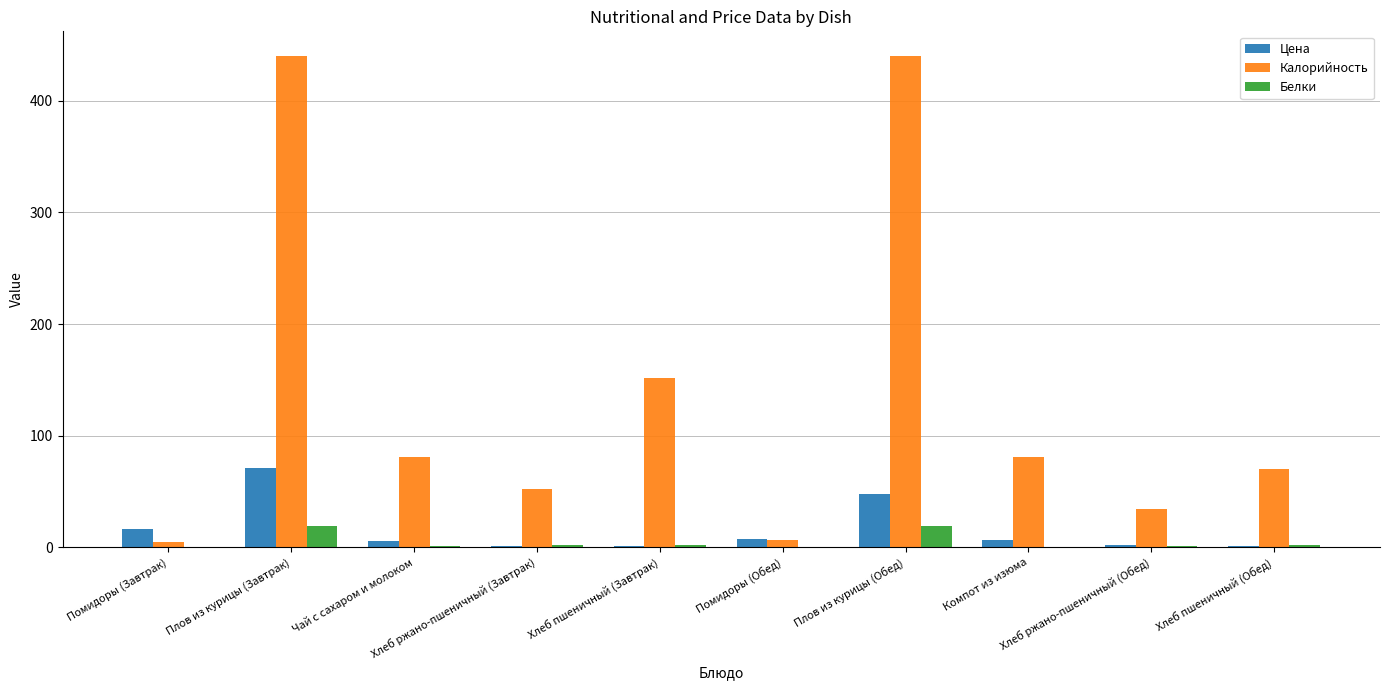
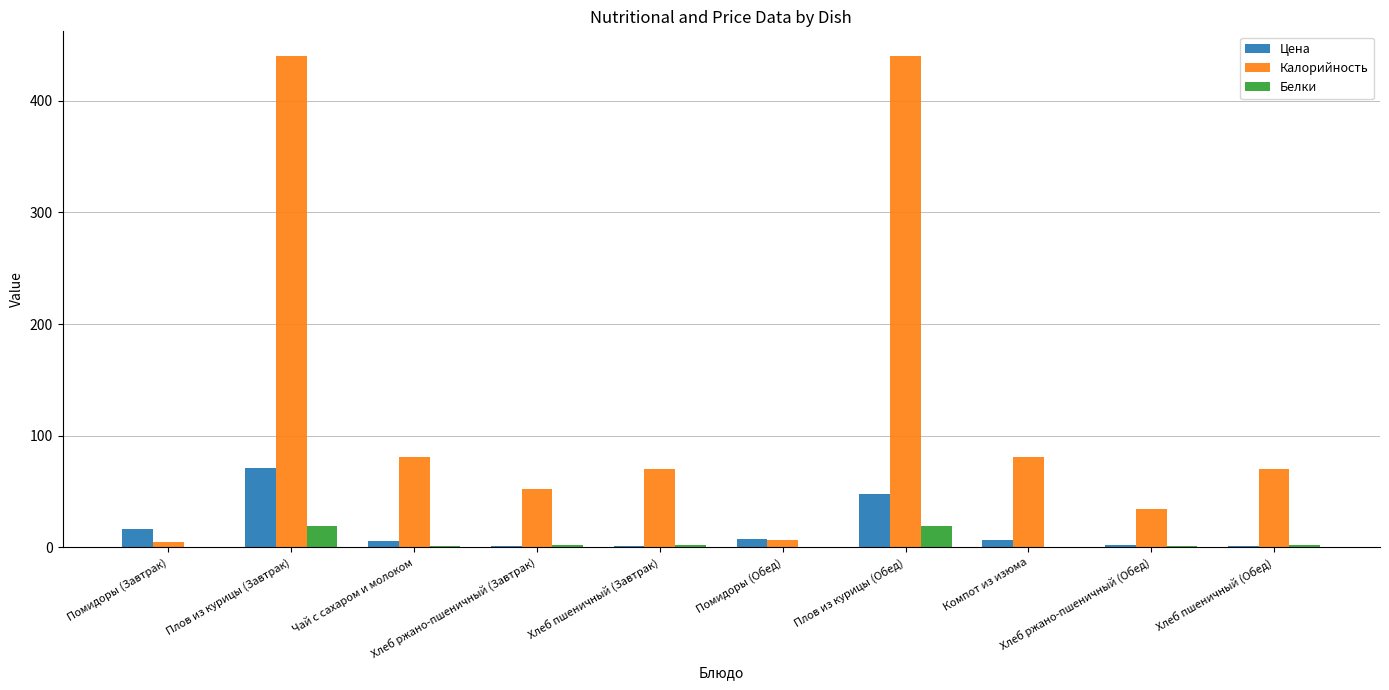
Калорийность, Хлеб пшеничный (Завтрак): 152 -> 70
